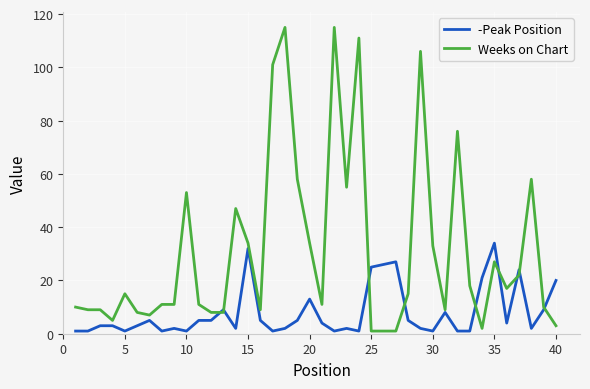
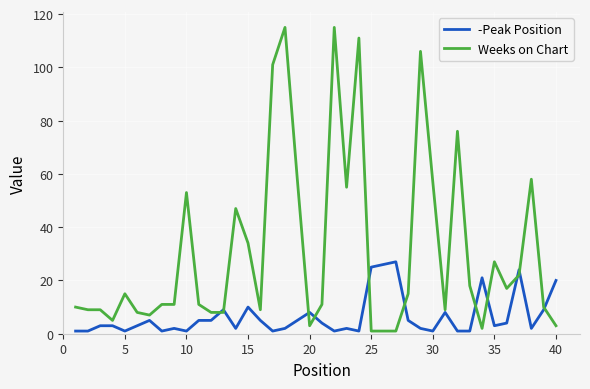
-Peak Position, 15: 32 -> 10
-Peak Position, 20: 13 -> 8
Weeks on Chart, 20: 34 -> 3
Weeks on Chart, 30: 33 -> 57
-Peak Position, 35: 34 -> 3
